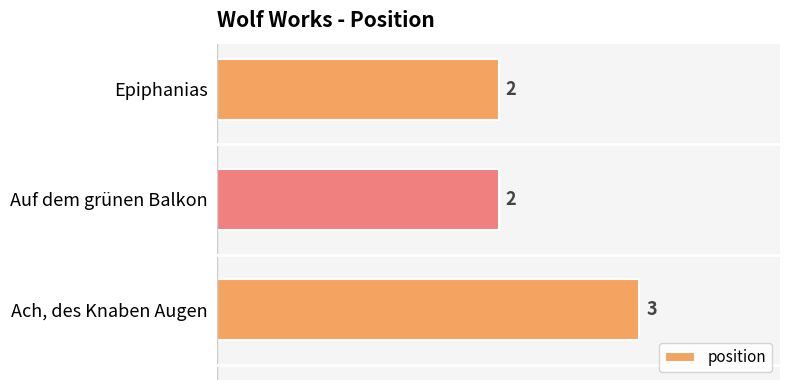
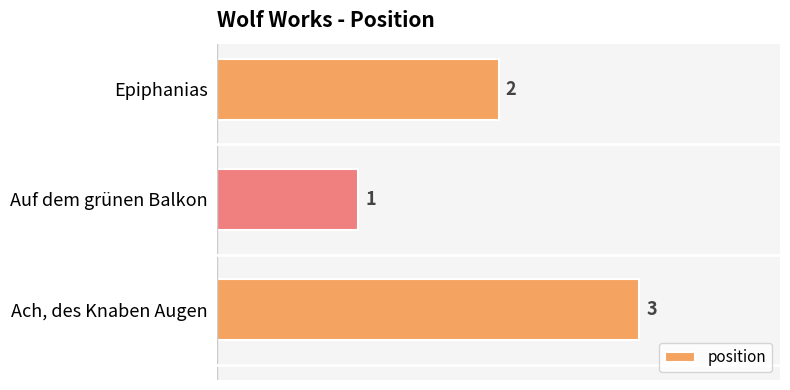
Auf dem grünen Balkon: 2 -> 1
